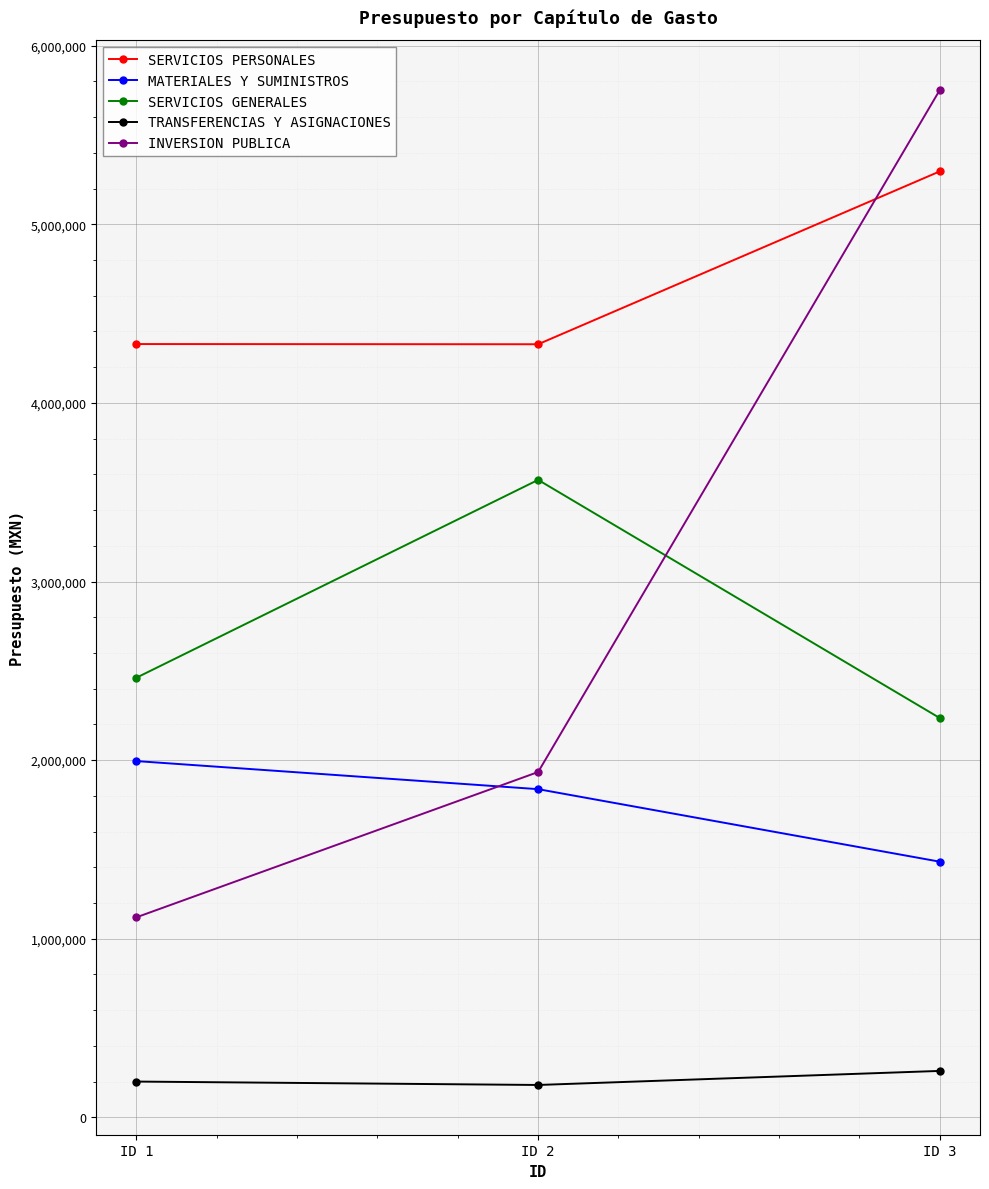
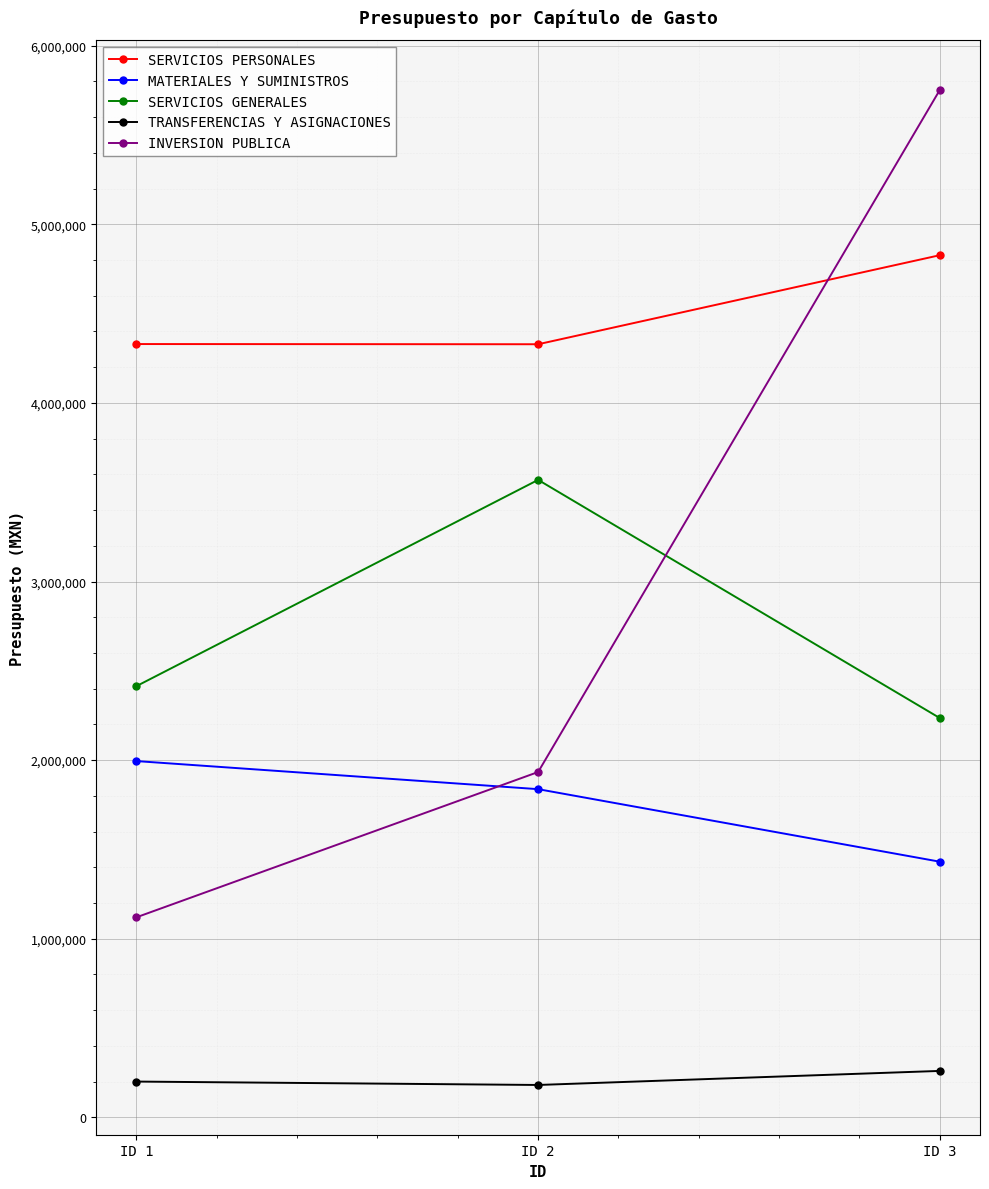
SERVICIOS GENERALES, ID 1: 2,460,000 -> 2,410,000
SERVICIOS PERSONALES, ID 3: 5,300,000 -> 4,830,000
